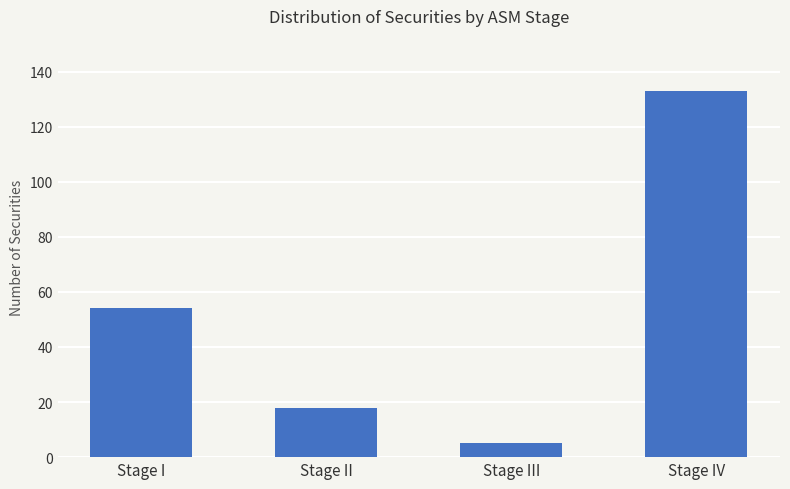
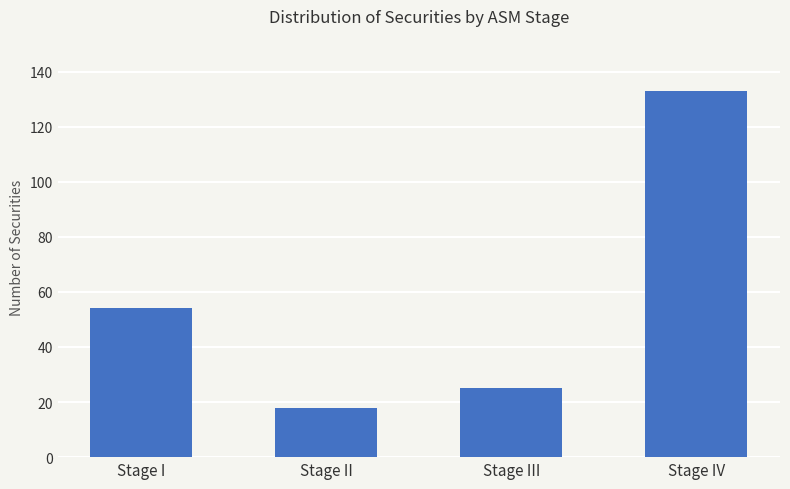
Stage III: 5 -> 25
